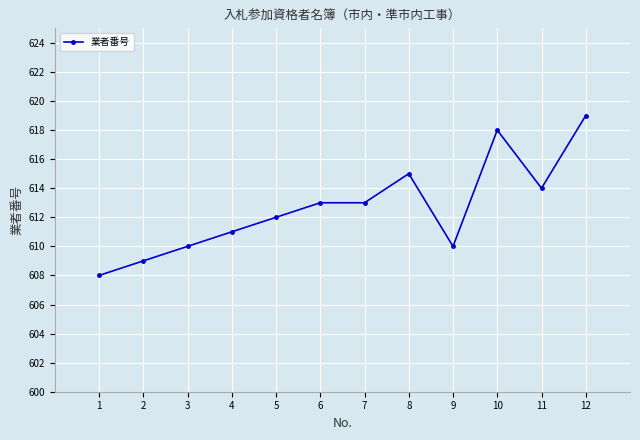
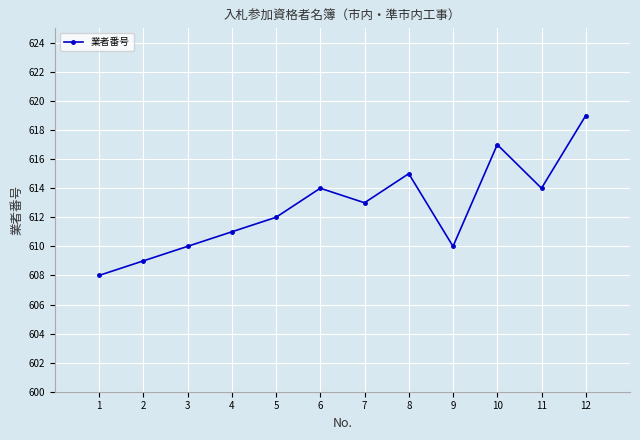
6: 613 -> 614
10: 618 -> 617
